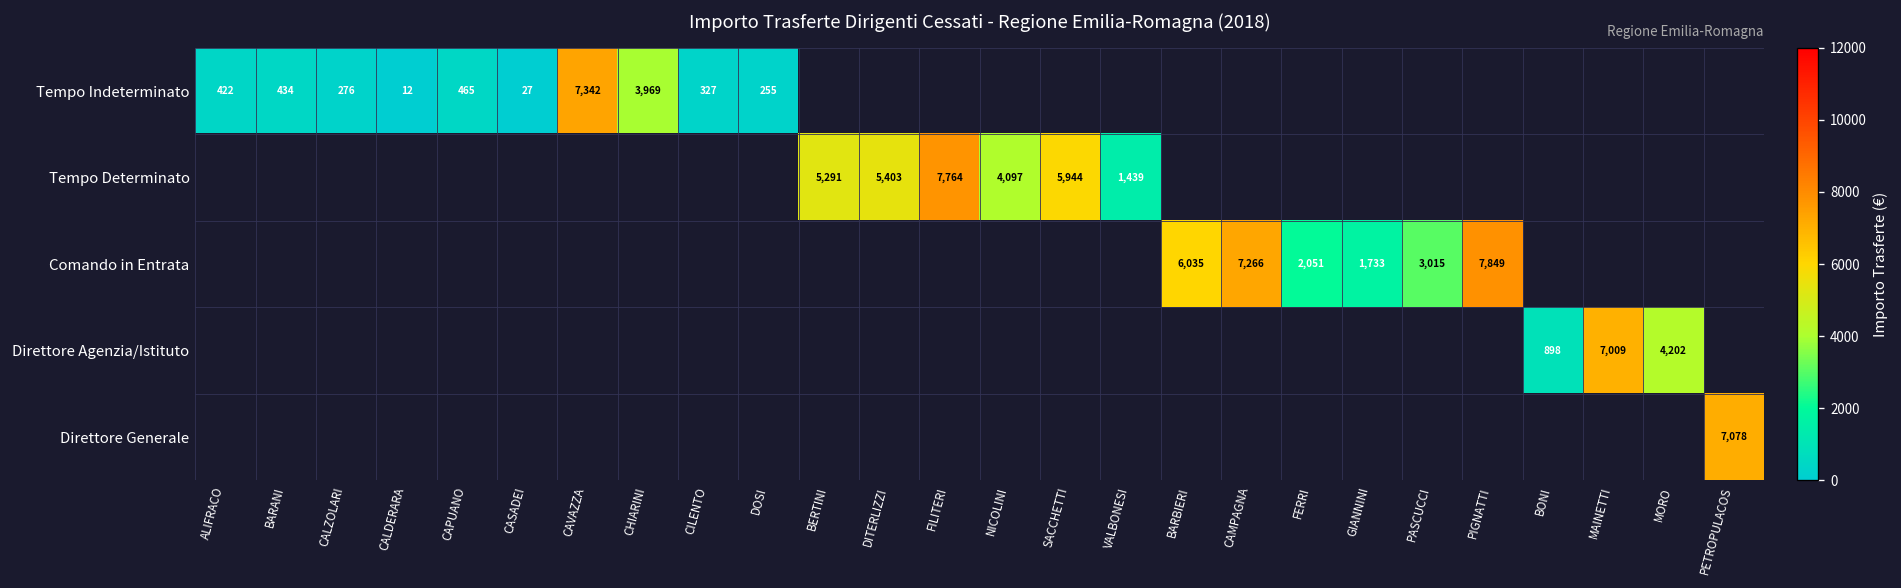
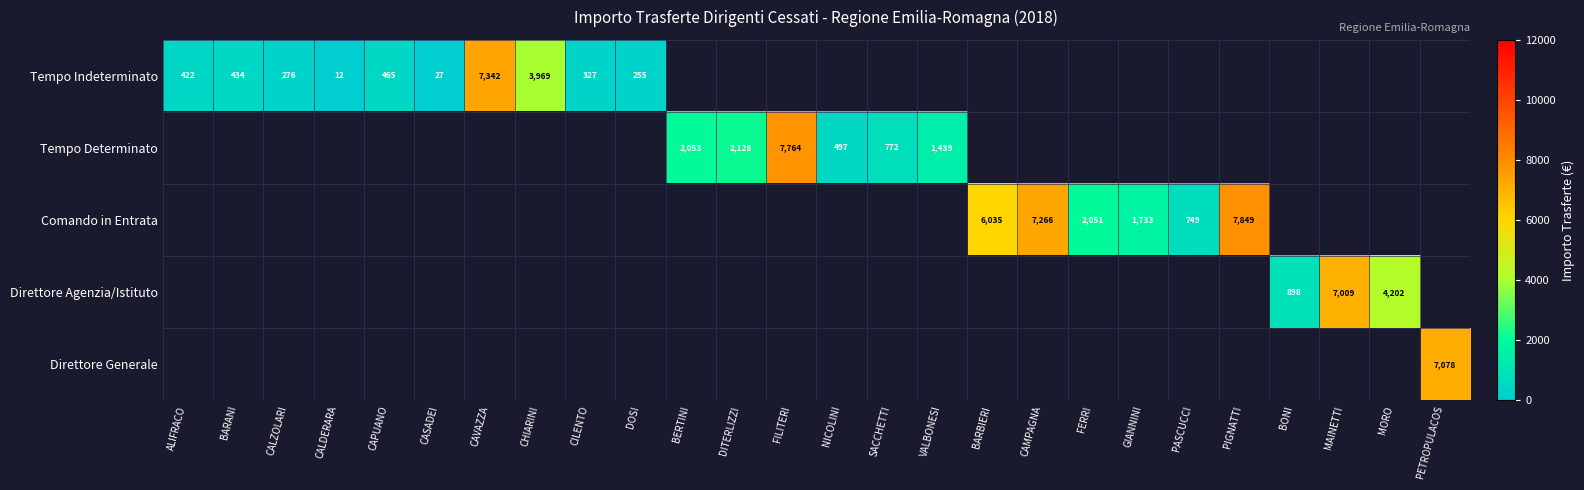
Tempo Determinato, BERTINI: 5,291 -> 2,053
Tempo Determinato, DITERLIZZI: 5,403 -> 2,128
Tempo Determinato, NICOLINI: 4,097 -> 497
Tempo Determinato, SACCHETTI: 5,944 -> 772
Comando in Entrata, PASCUCCI: 3,015 -> 749
